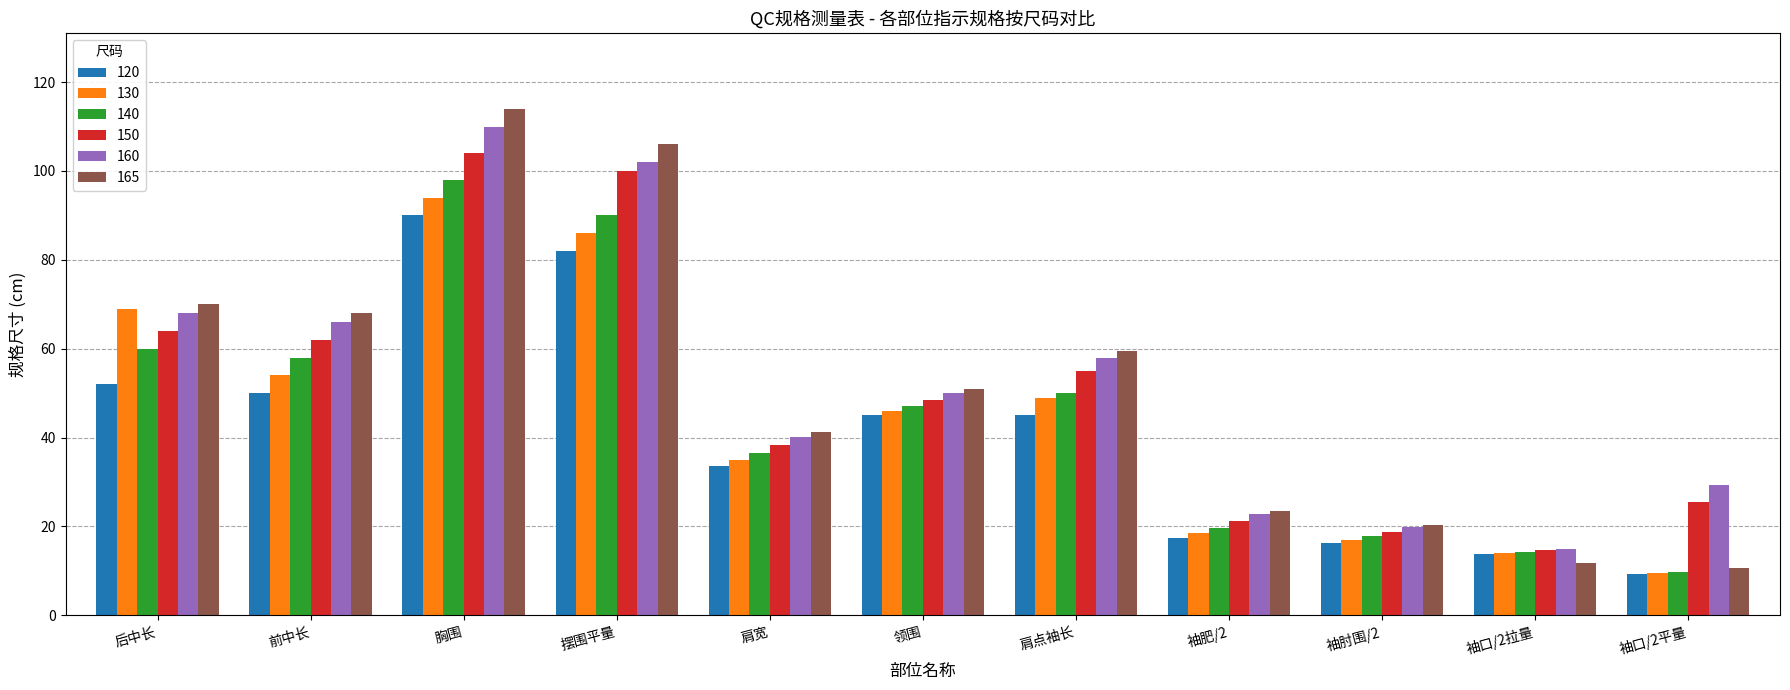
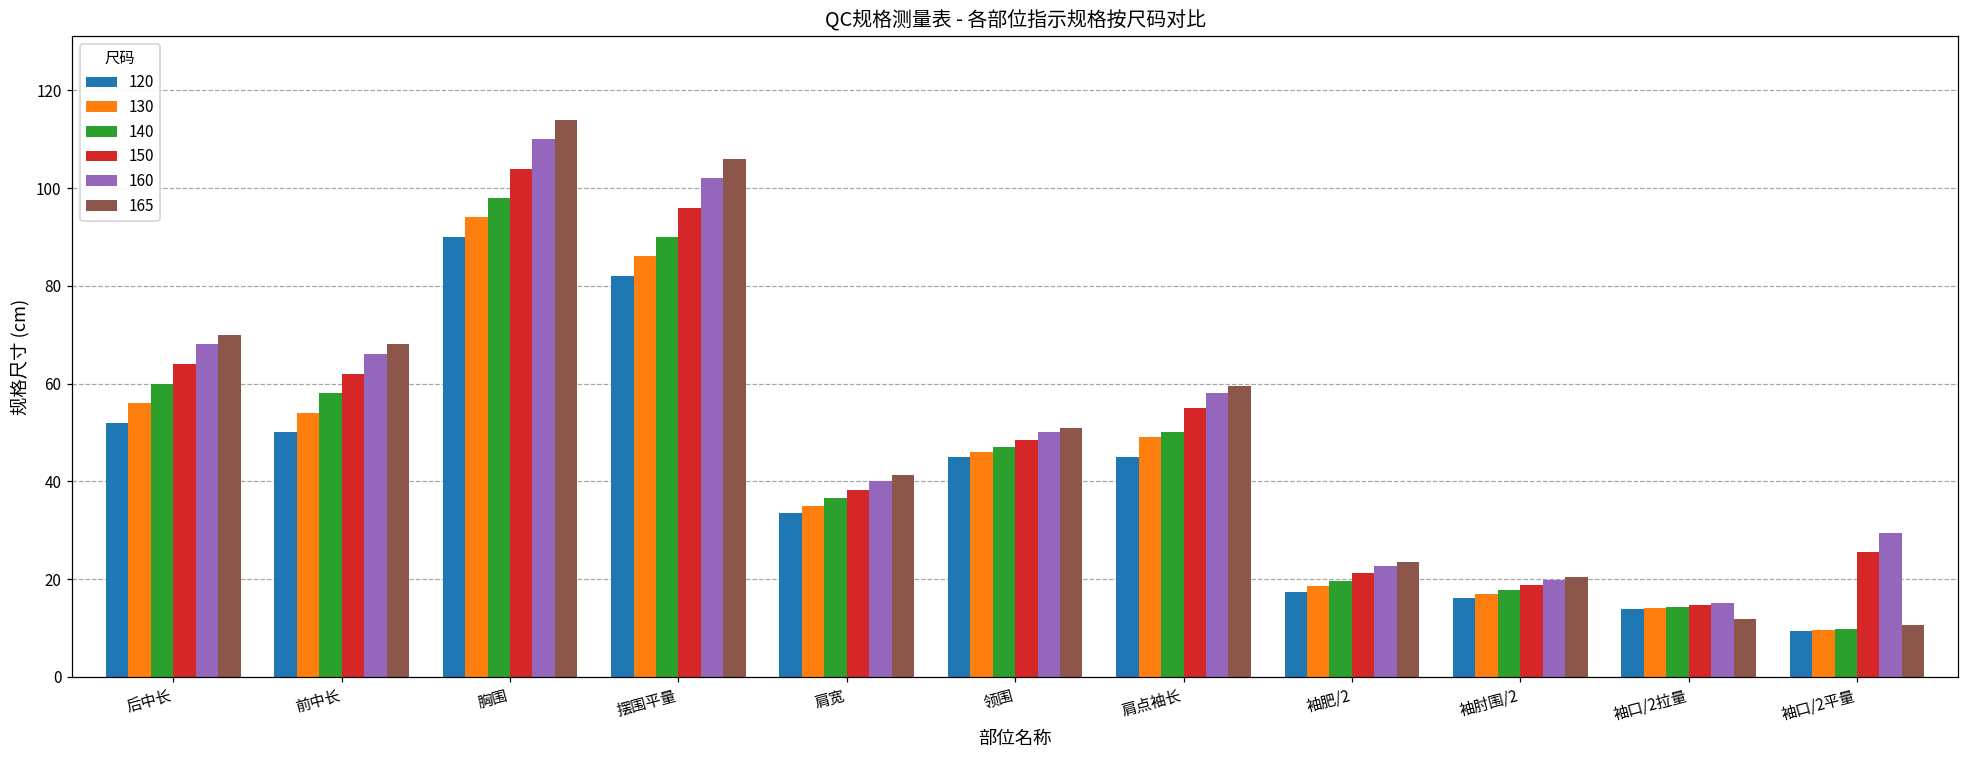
130, 后中长: 69 -> 56
150, 摆围平量: 100 -> 96
